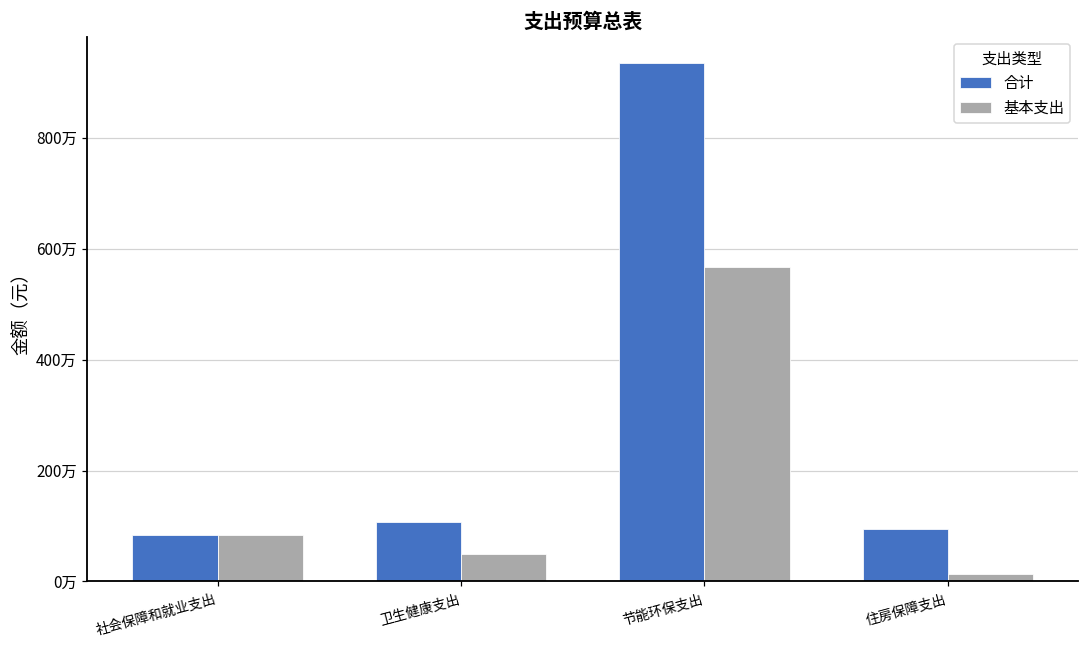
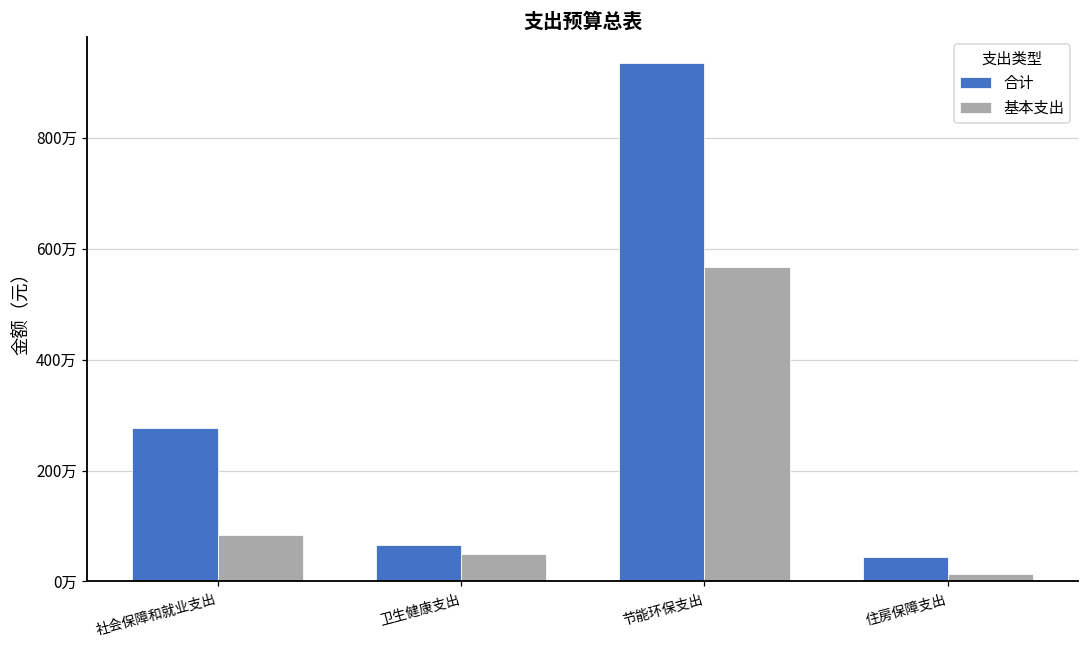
合计, 社会保障和就业支出: 80万 -> 280万
合计, 卫生健康支出: 110万 -> 70万
合计, 住房保障支出: 100万 -> 40万
